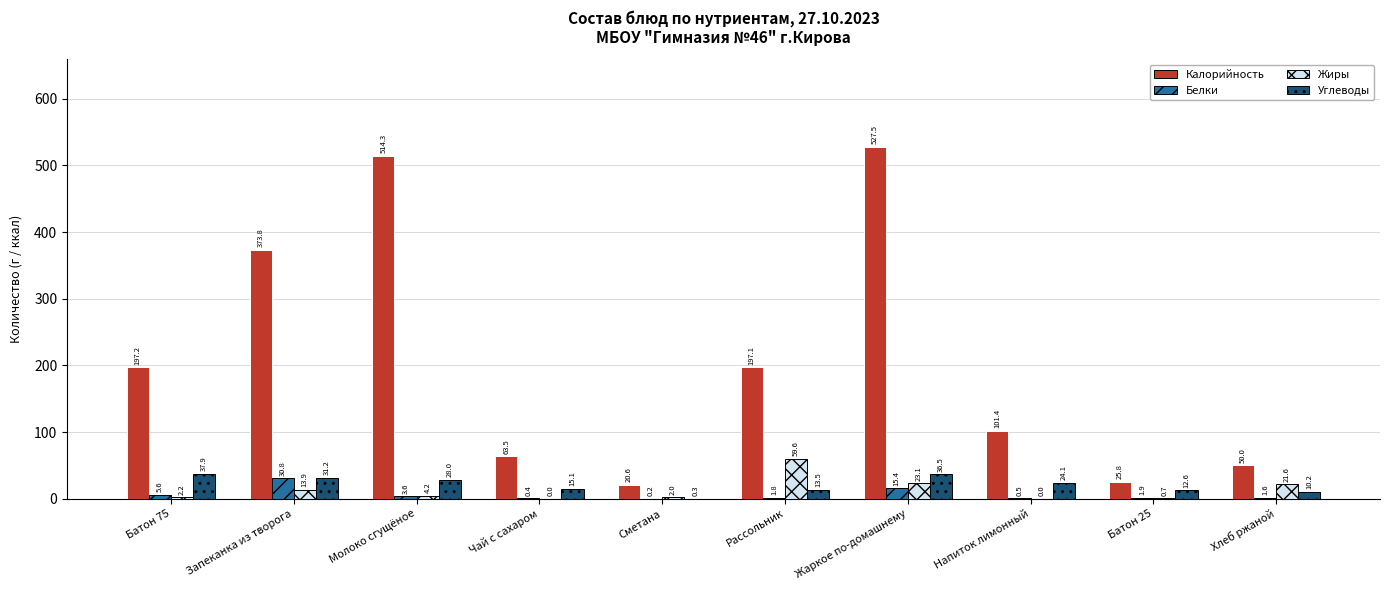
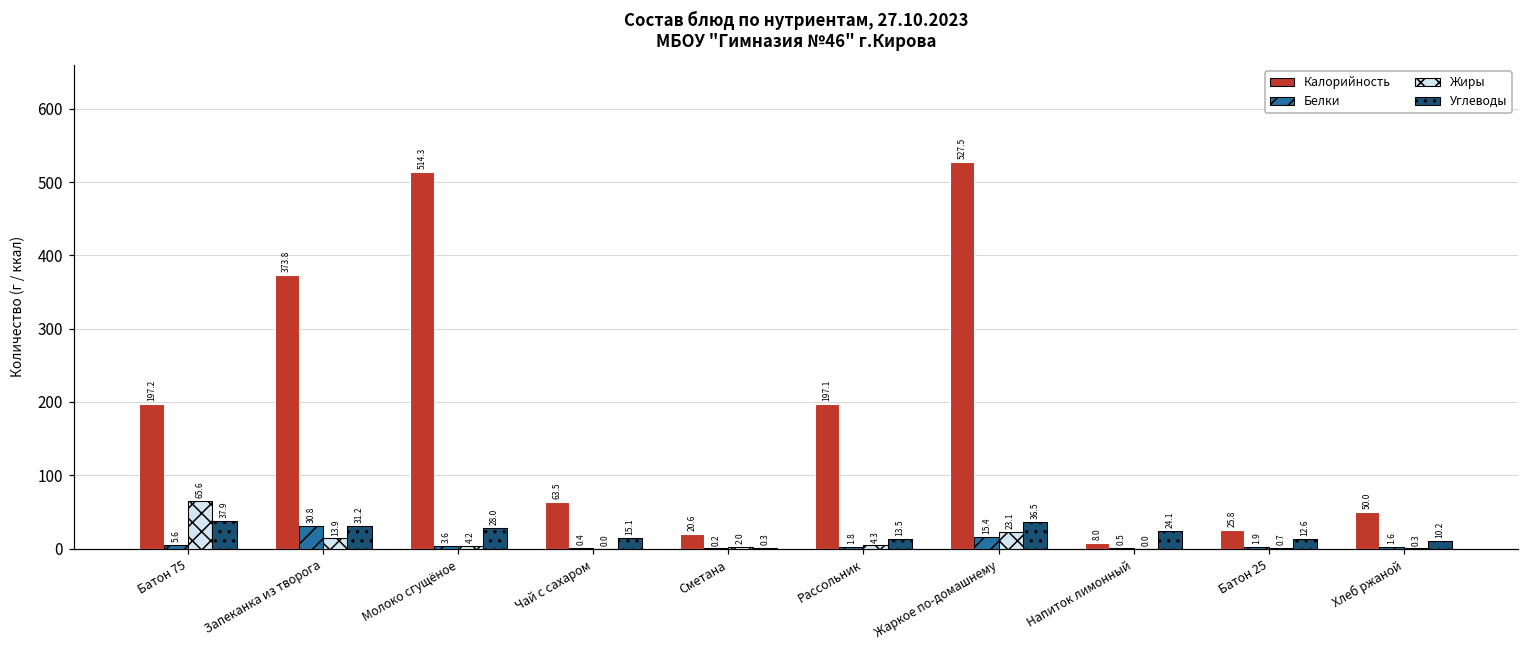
Жиры, Батон 75: 2.2 -> 65.6
Жиры, Рассольник: 59.6 -> 4.3
Калорийность, Напиток лимонный: 101.4 -> 8.0
Жиры, Хлеб ржаной: 21.6 -> 0.3
